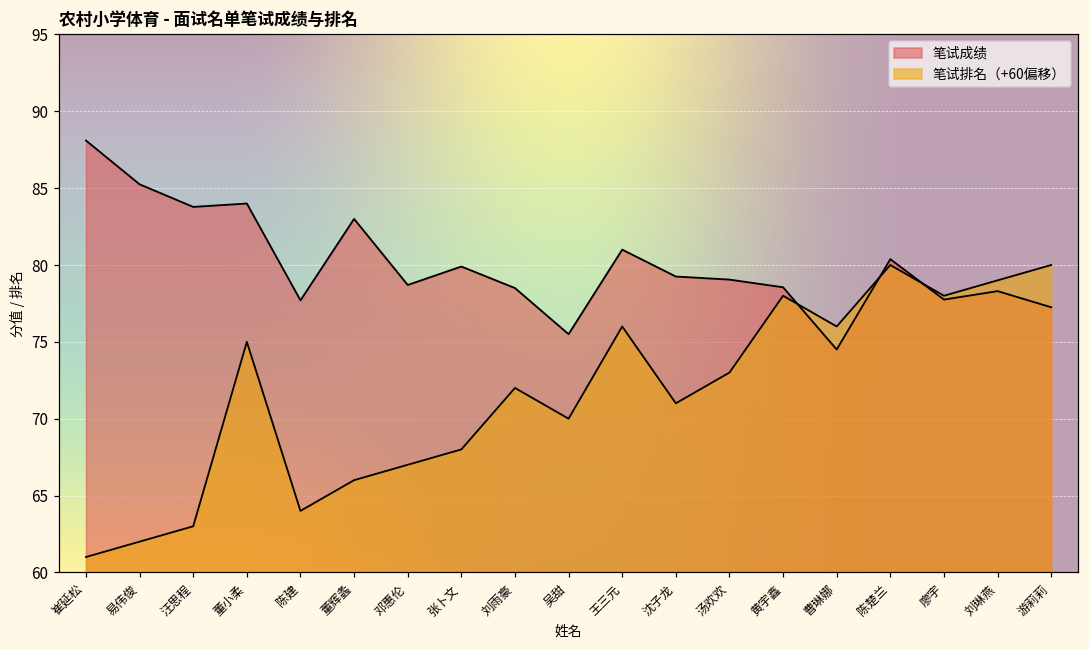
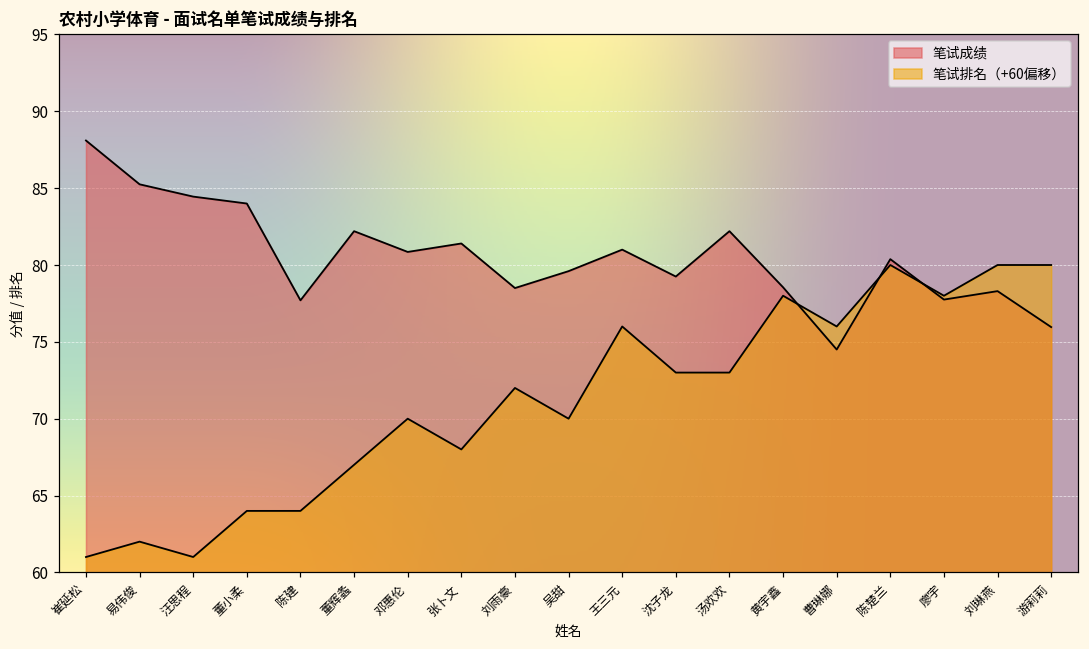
笔试成绩, 汪思程: 83.8 -> 84.5
笔试排名（+60偏移）, 汪思程: 63.0 -> 61.0
笔试排名（+60偏移）, 董小柔: 75.0 -> 64.0
笔试成绩, 董辉螽: 83.0 -> 82.2
笔试排名（+60偏移）, 董辉螽: 66.0 -> 67.0
笔试成绩, 邓惠伦: 78.7 -> 80.9
笔试排名（+60偏移）, 邓惠伦: 67.0 -> 70.0
笔试成绩, 张卜文: 79.9 -> 81.4
笔试成绩, 吴甜: 75.5 -> 79.6
笔试排名（+60偏移）, 沈子龙: 71.0 -> 73.0
笔试成绩, 汤欢欢: 79.1 -> 82.2
笔试排名（+60偏移）, 刘琳燕: 79.0 -> 80.0
笔试成绩, 游莉莉: 77.3 -> 76.0
